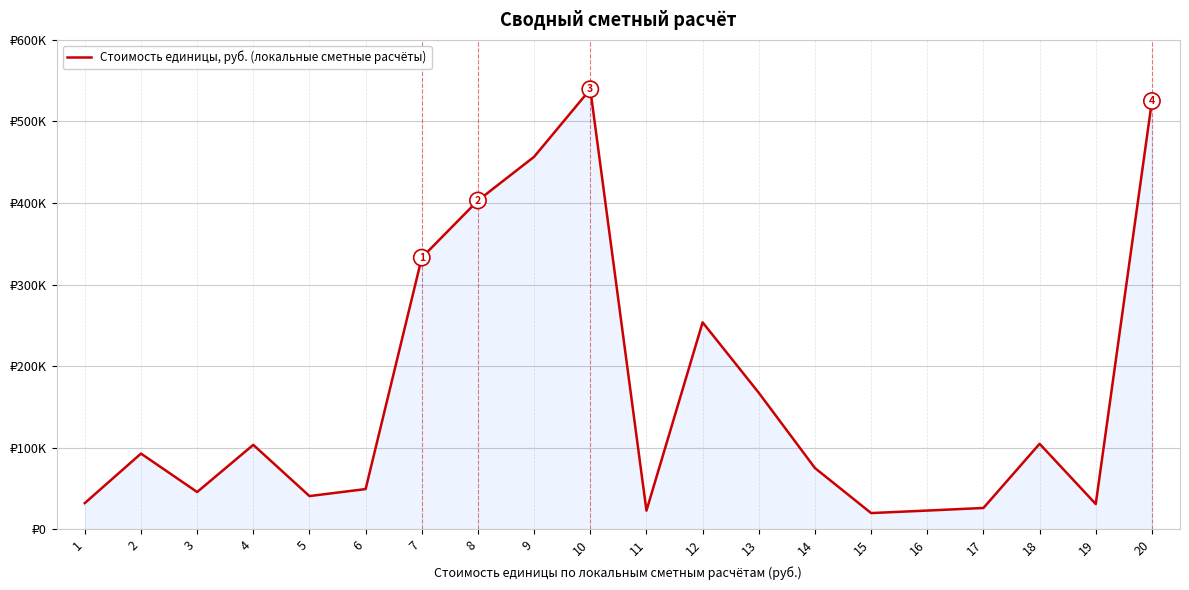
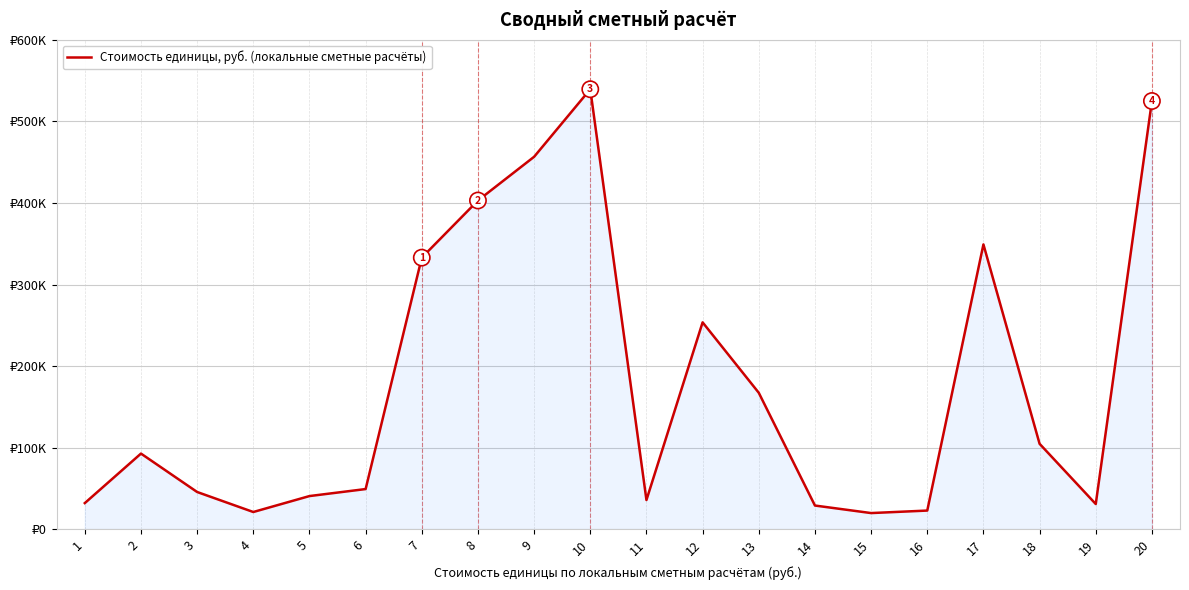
4: ₽100000 -> ₽20000
11: ₽20000 -> ₽40000
14: ₽70000 -> ₽30000
17: ₽30000 -> ₽350000
